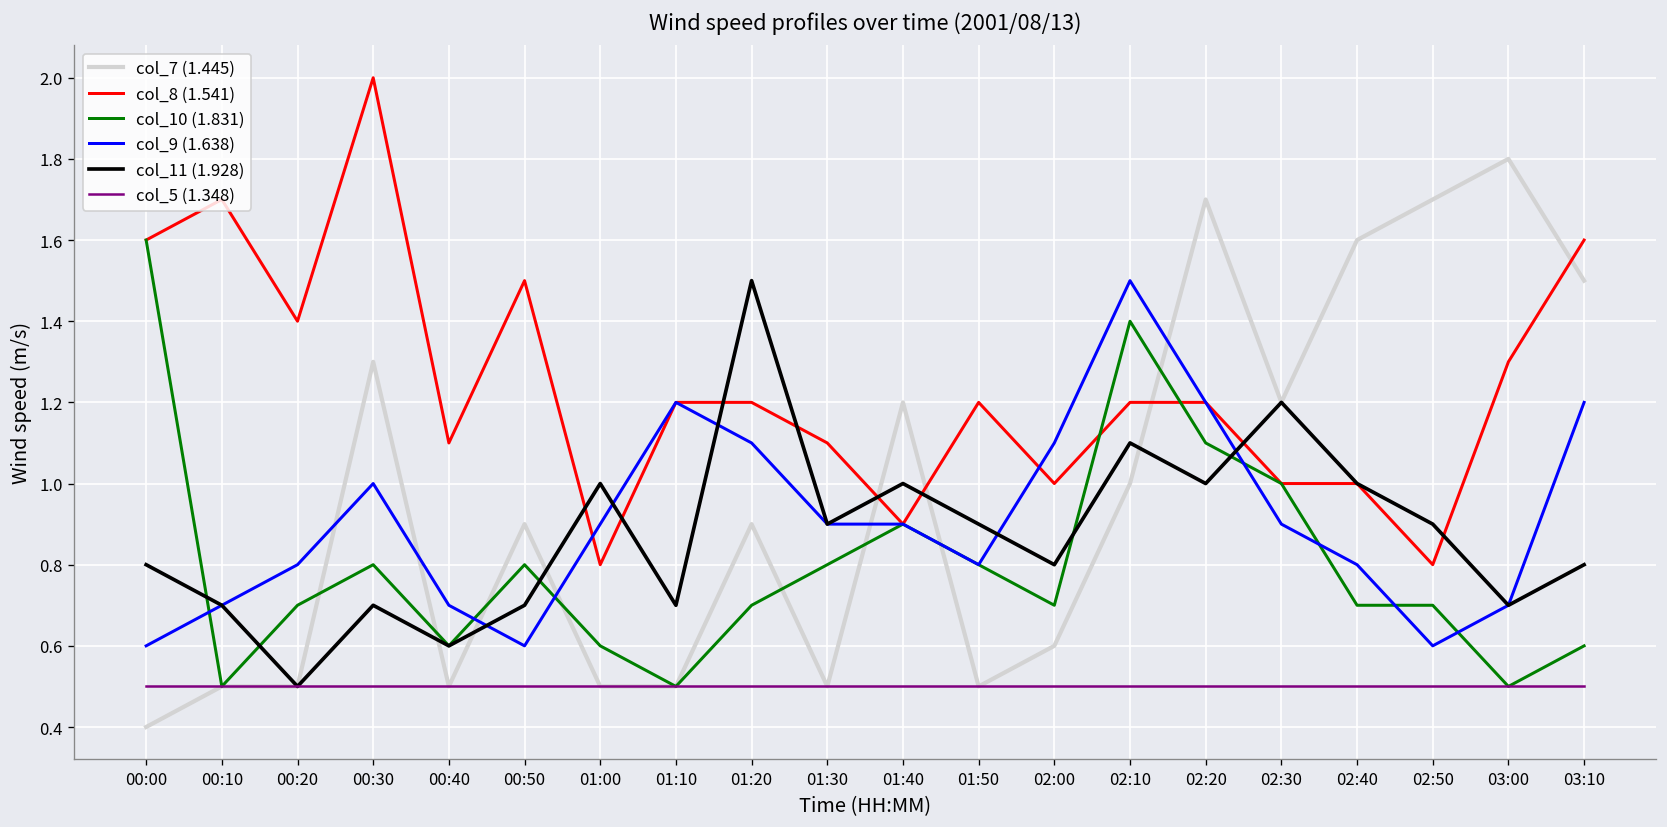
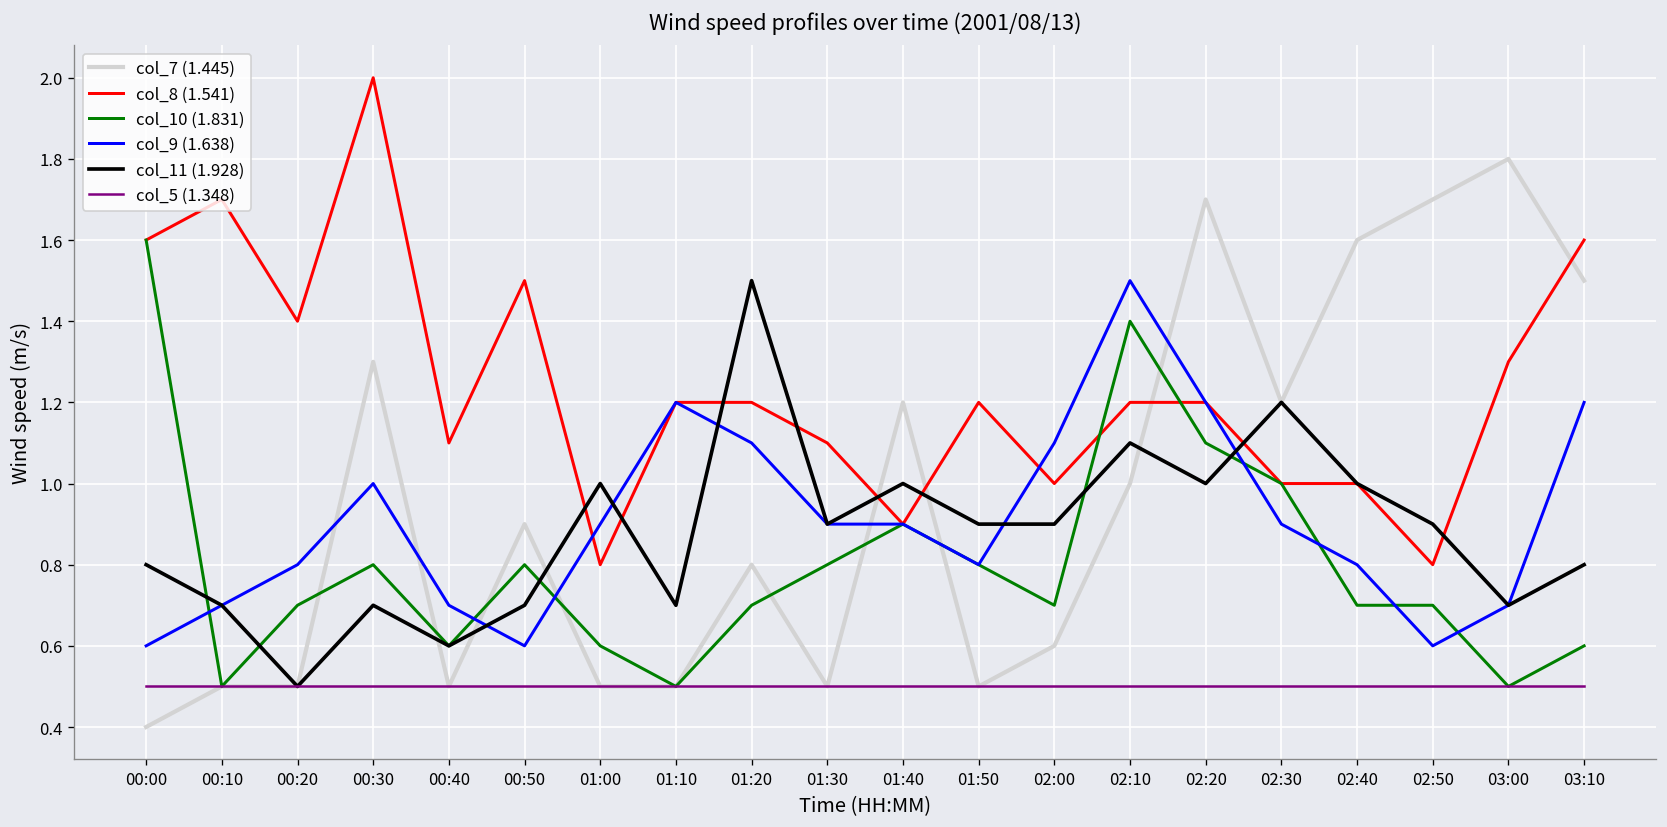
col_7 (1.445), 01:20: 0.9 -> 0.8
col_11 (1.928), 02:00: 0.8 -> 0.9
